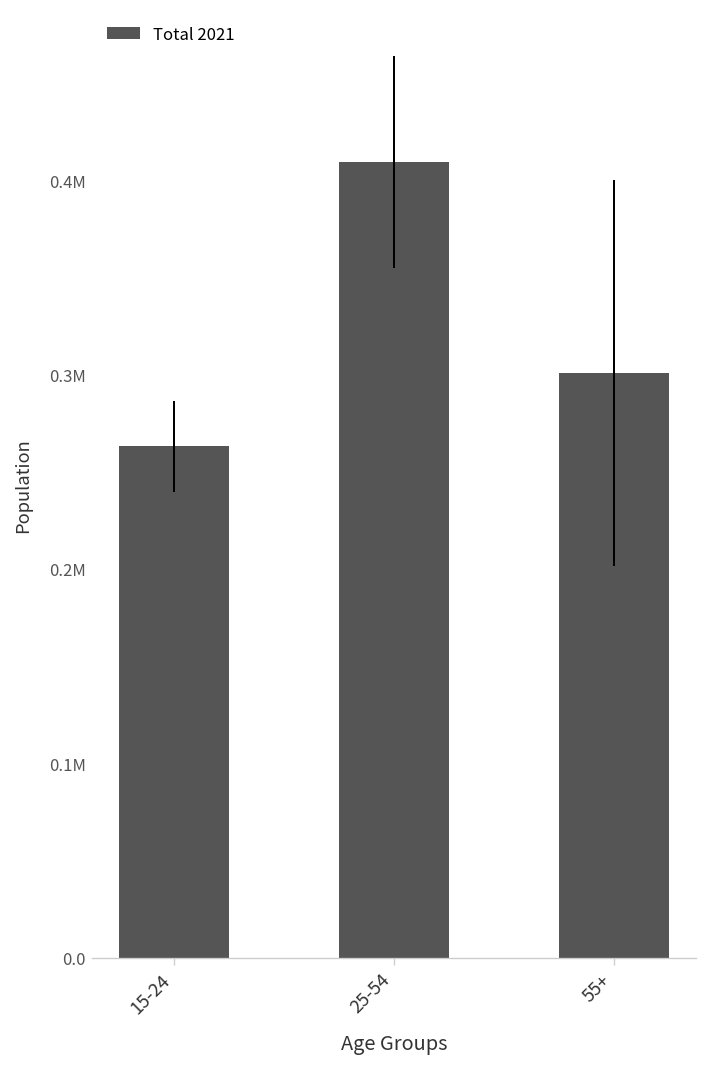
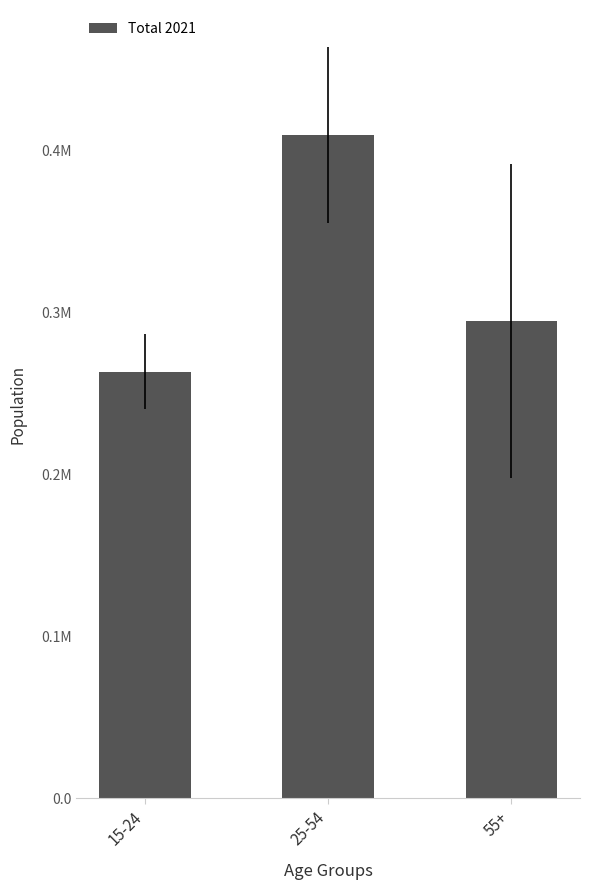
55+: 301000 -> 294000
